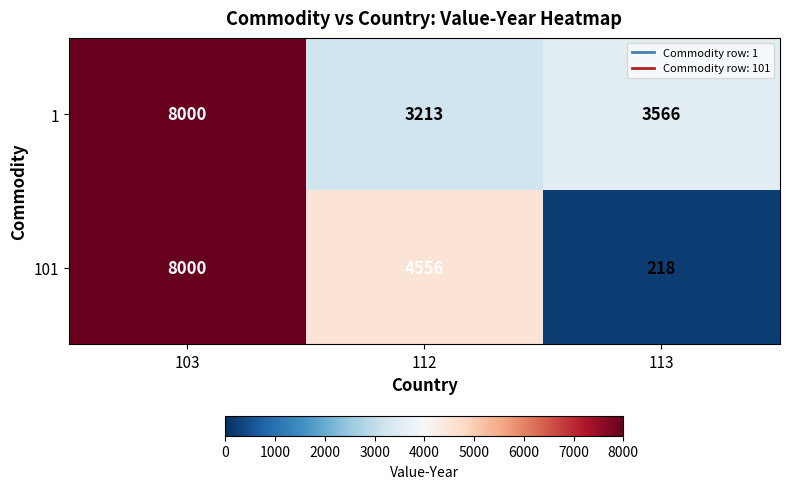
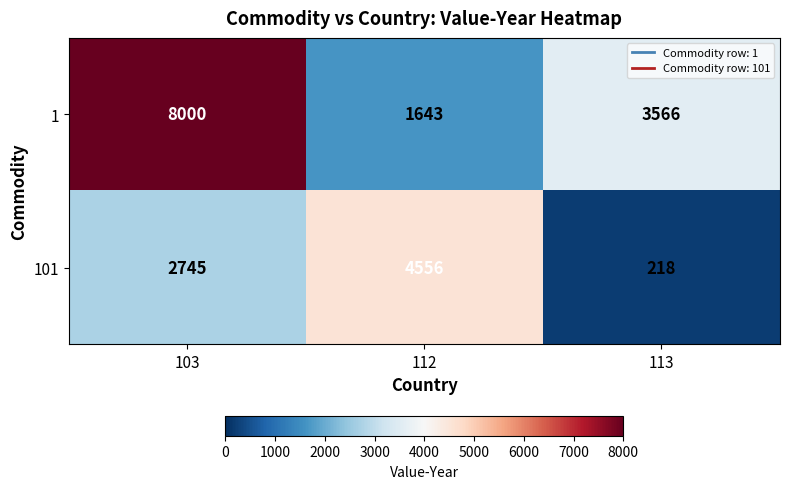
1, 112: 3213 -> 1643
101, 103: 8000 -> 2745
